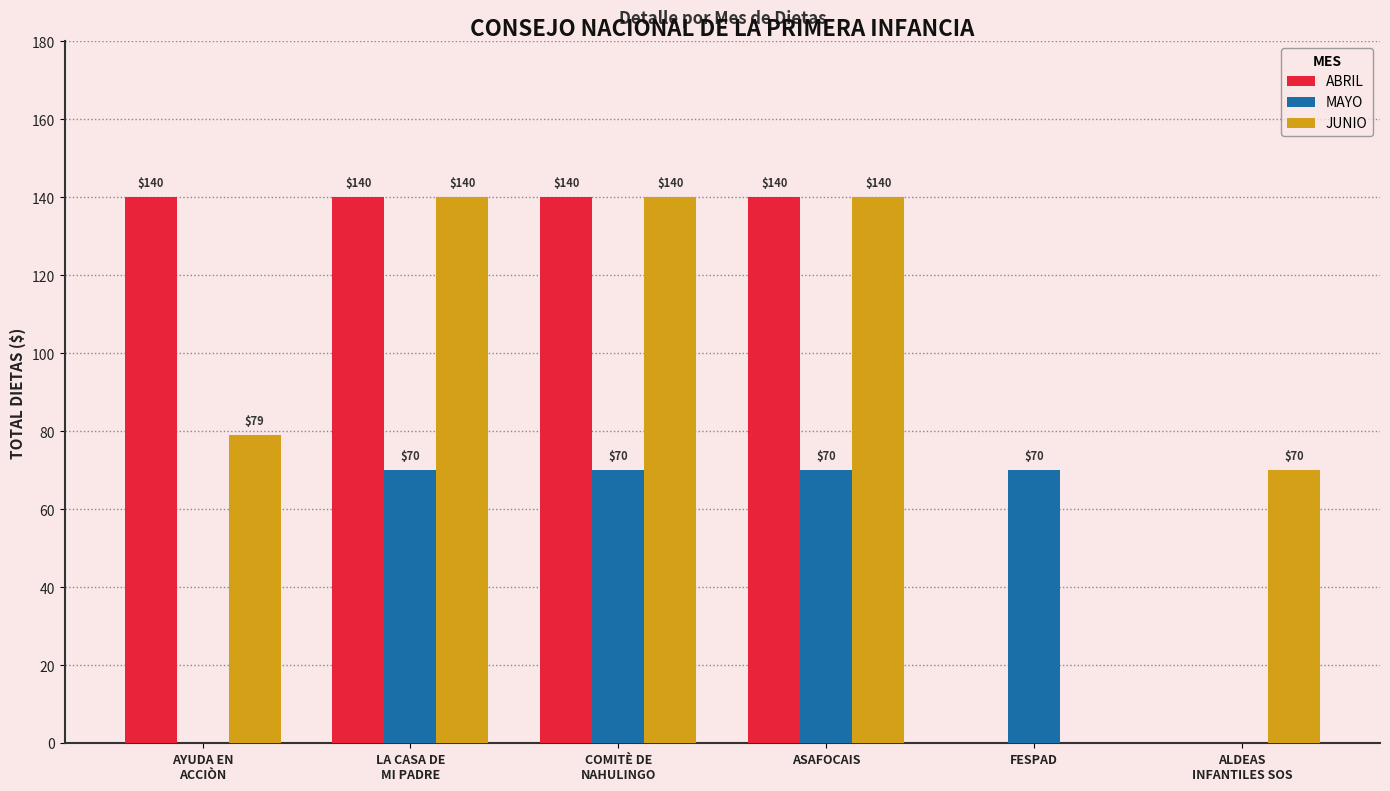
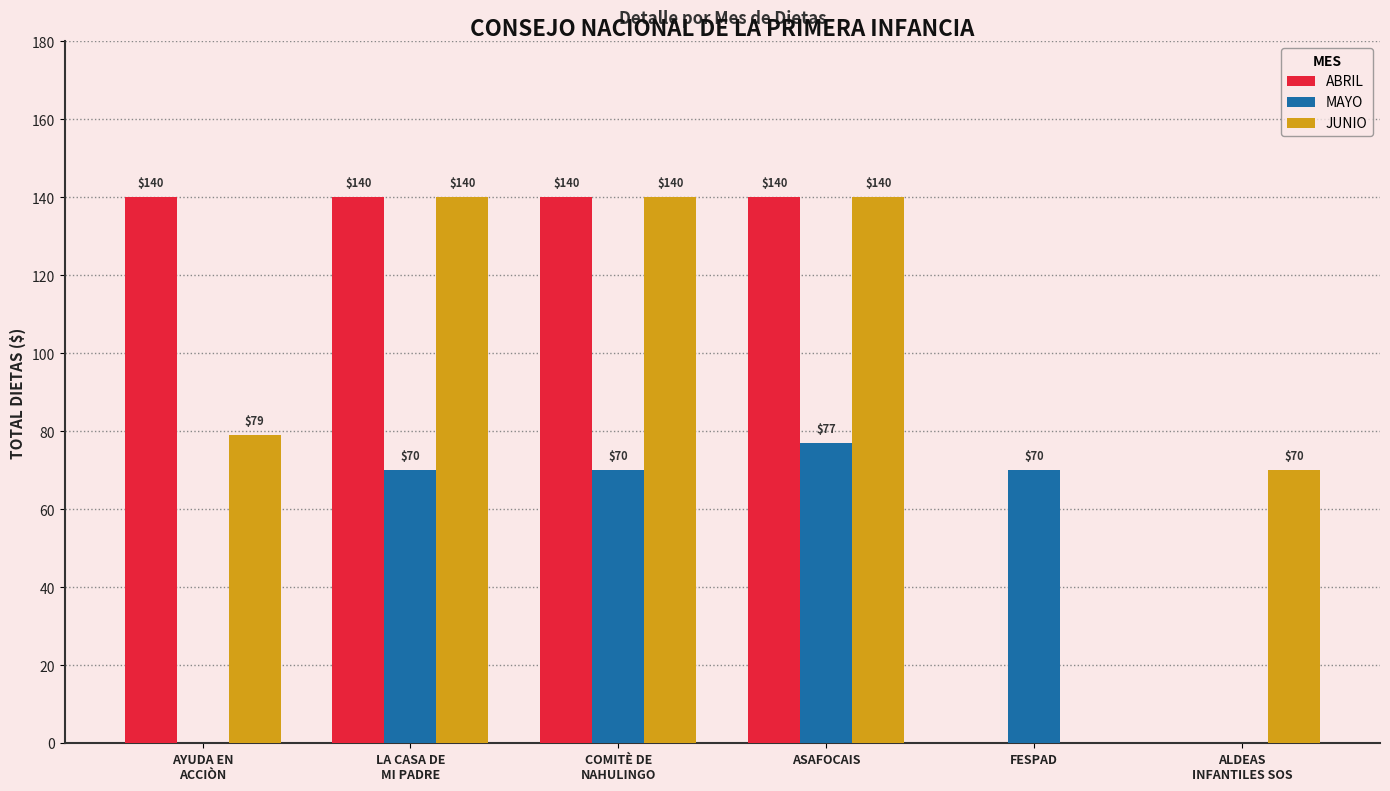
MAYO, ASAFOCAIS: $70 -> $77
